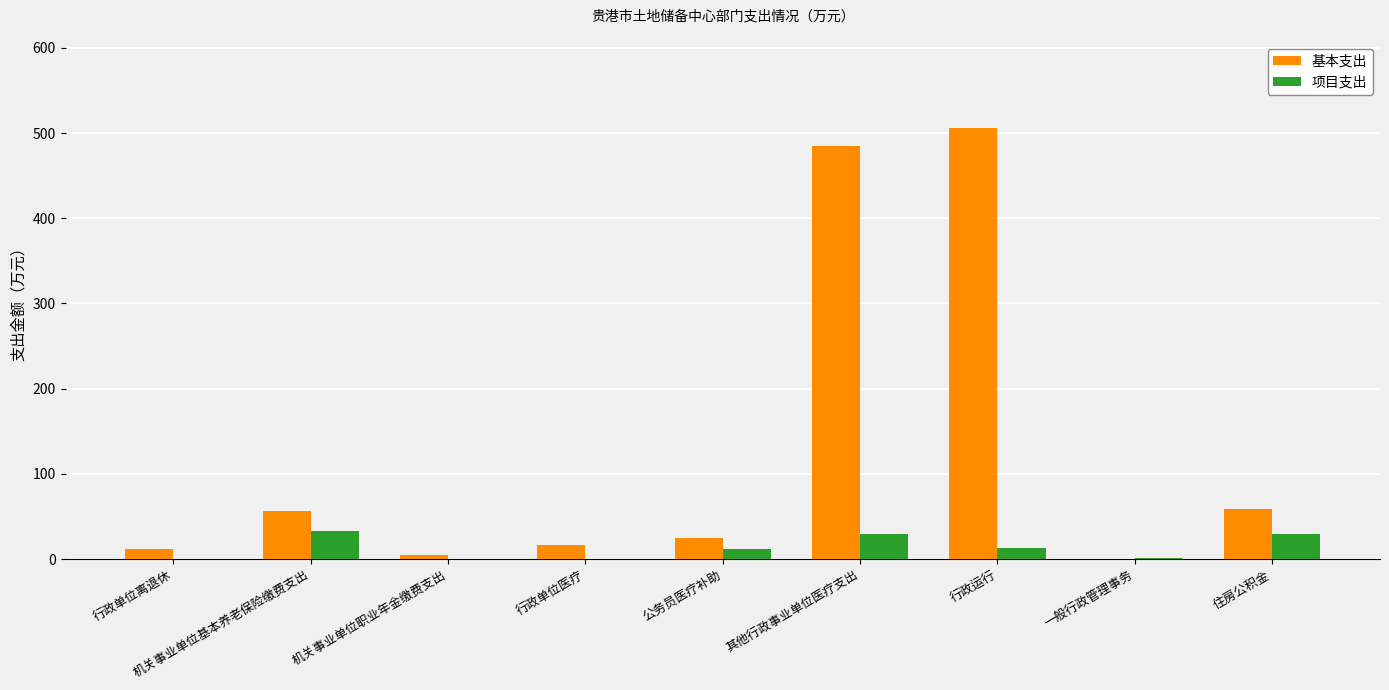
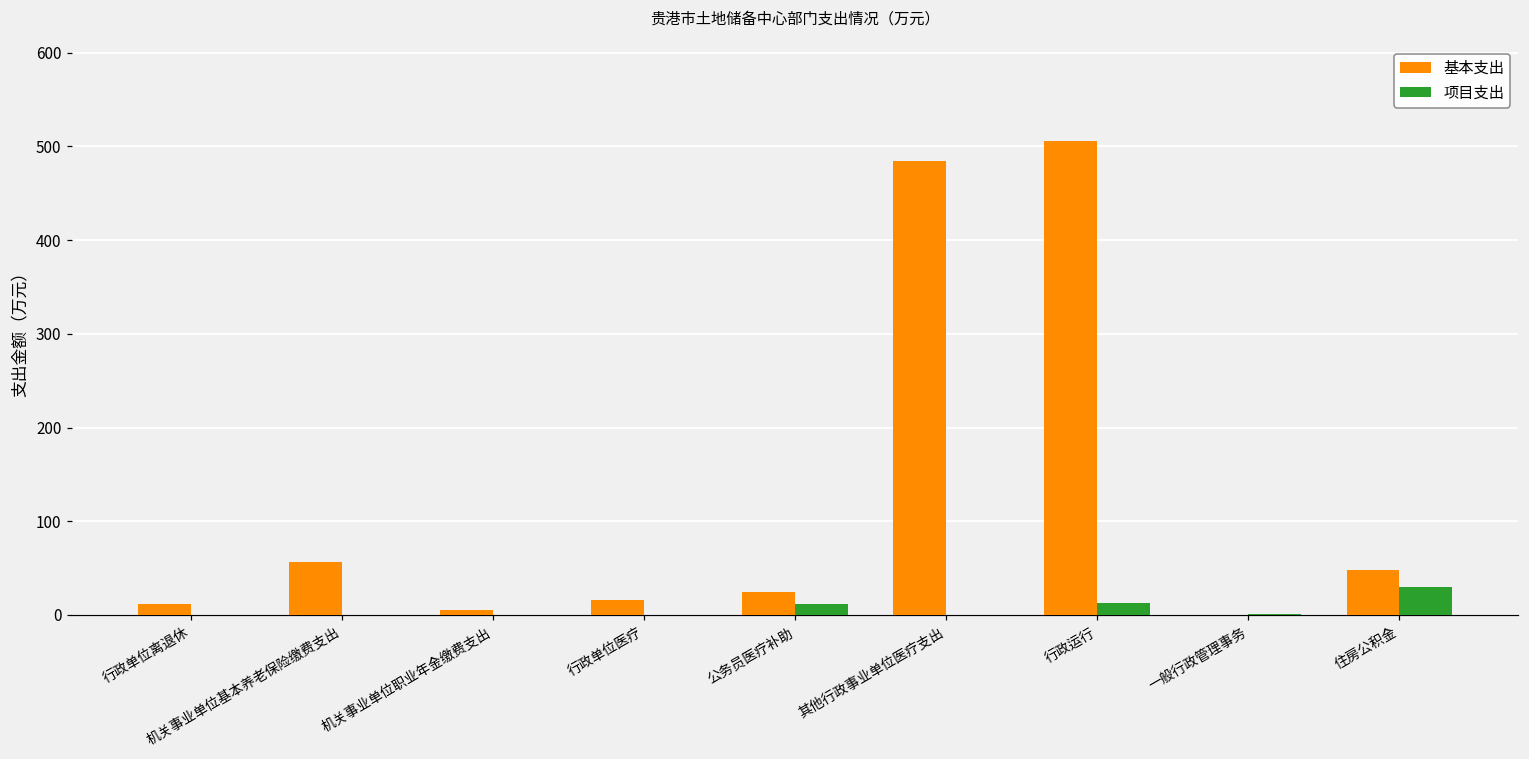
项目支出, 机关事业单位基本养老保险缴费支出: 30 -> 0
项目支出, 其他行政事业单位医疗支出: 30 -> 0
基本支出, 住房公积金: 60 -> 50
